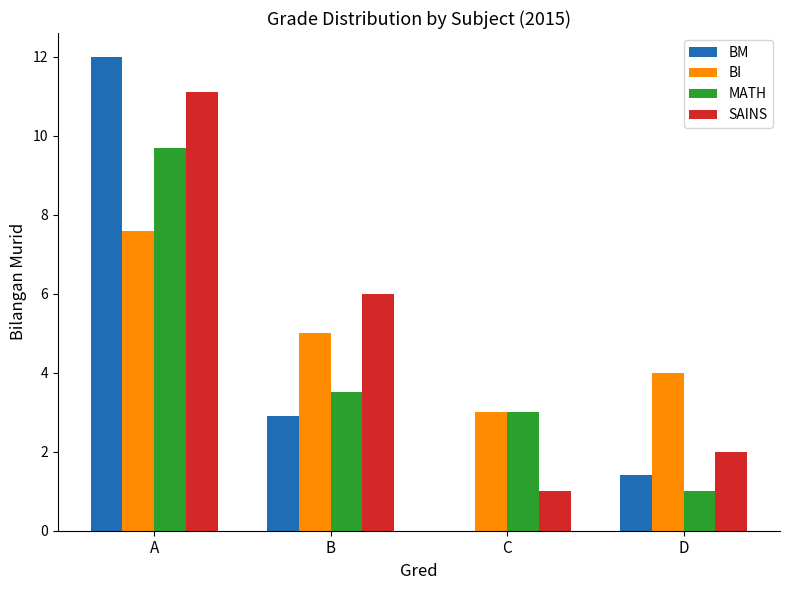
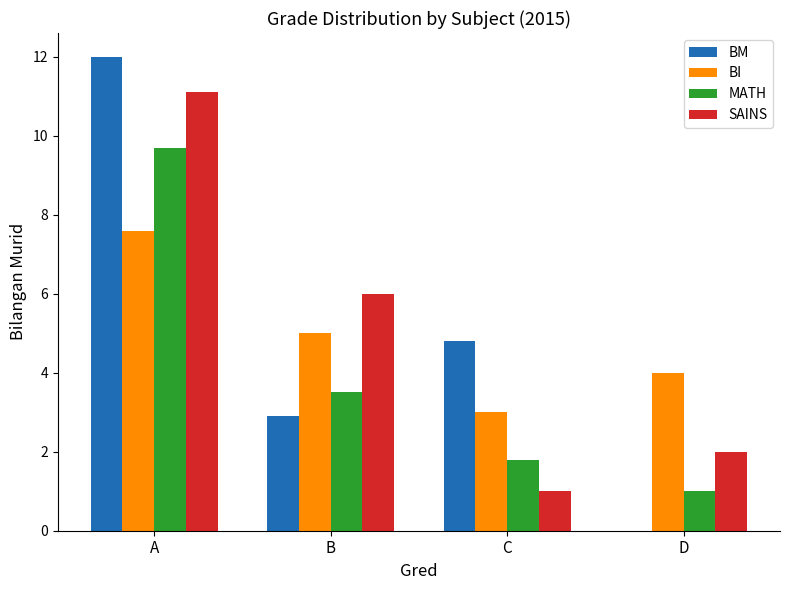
BM, C: 0.0 -> 4.8
MATH, C: 3.0 -> 1.8
BM, D: 1.4 -> 0.0
